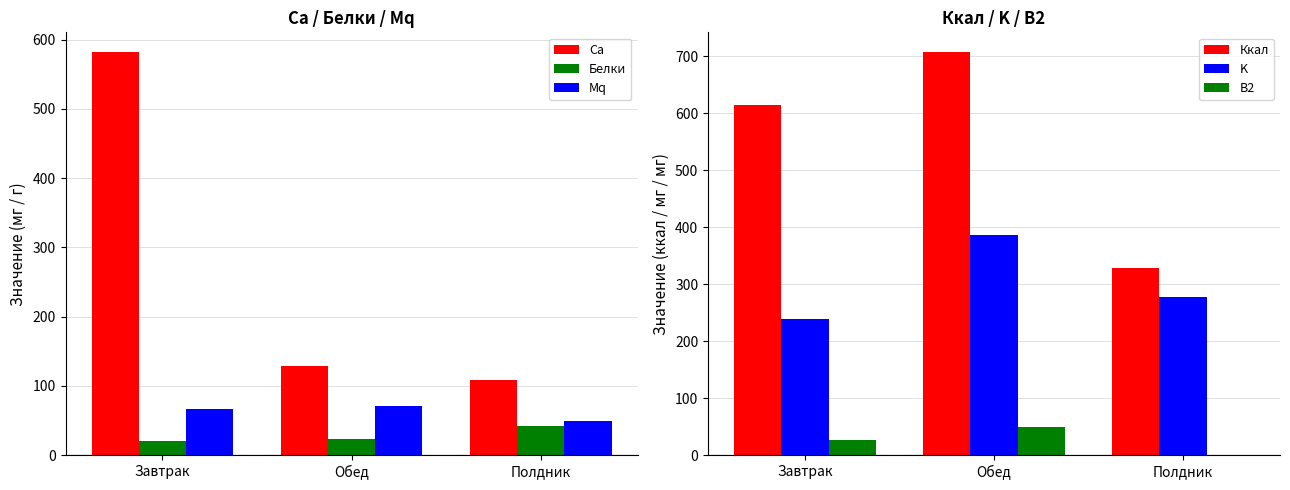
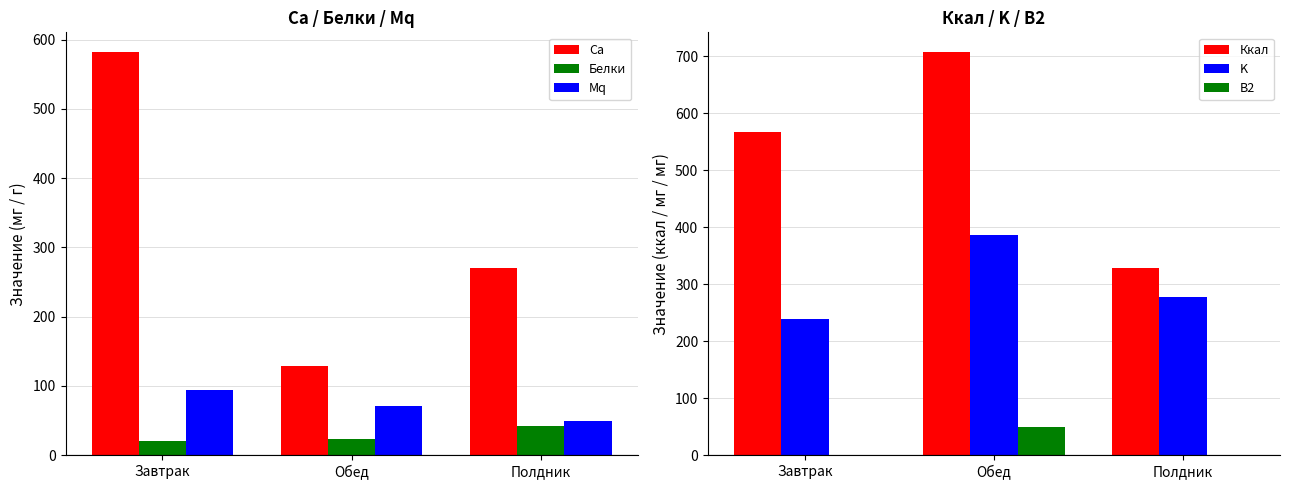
Ca / Белки / Mq, Mq, Завтрак: 70 -> 90
Ca / Белки / Mq, Ca, Полдник: 110 -> 270
Ккал / K / B2, Ккал, Завтрак: 610 -> 570
Ккал / K / B2, B2, Завтрак: 30 -> 0
